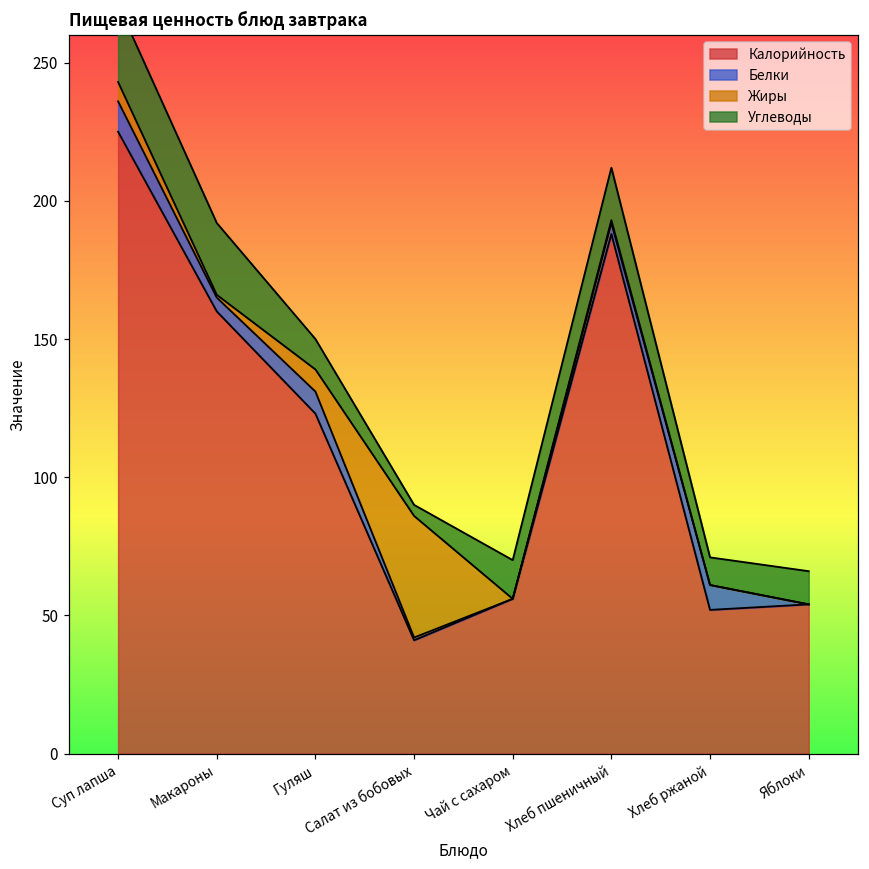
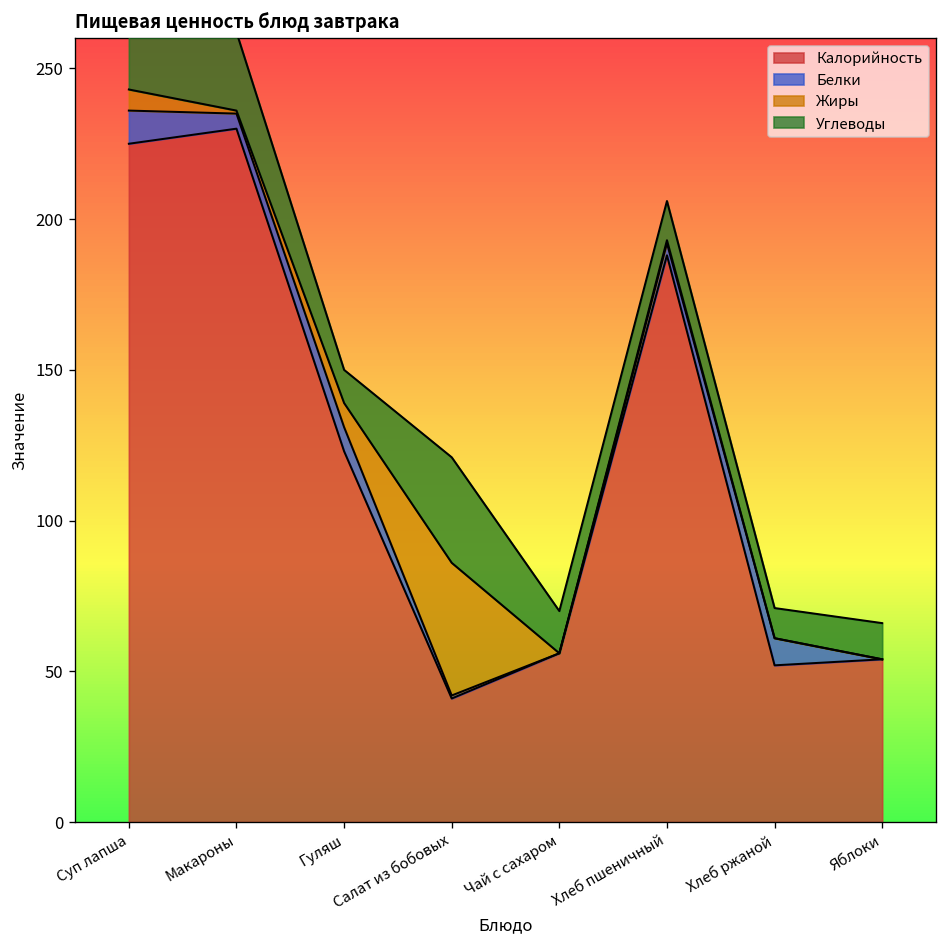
Калорийность, Макароны: 160 -> 230
Углеводы, Салат из бобовых: 4 -> 35
Углеводы, Хлеб пшеничный: 19 -> 13
